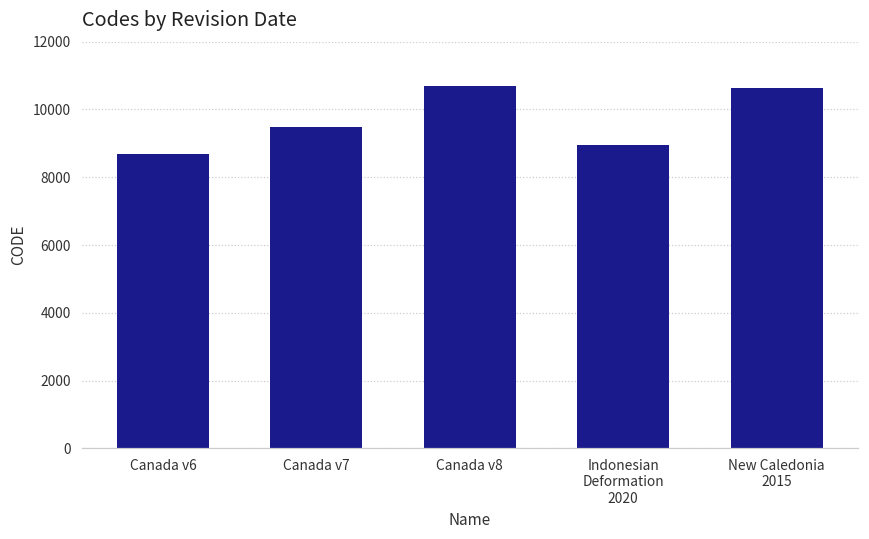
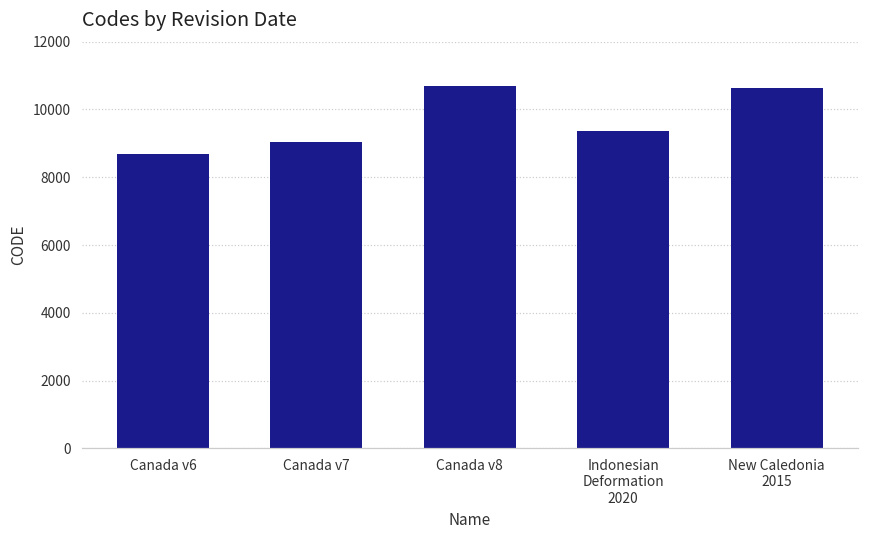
Canada v7: 9500 -> 9000
Indonesian Deformation 2020: 8900 -> 9400
